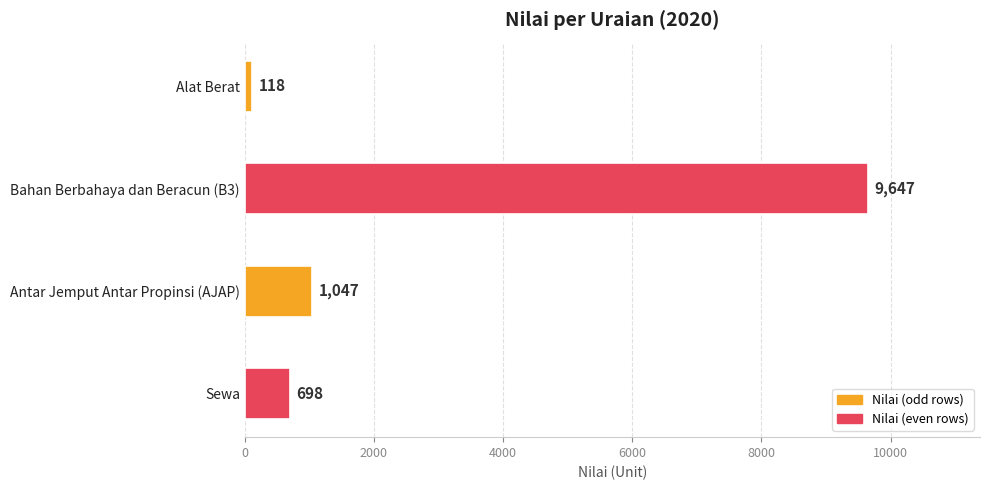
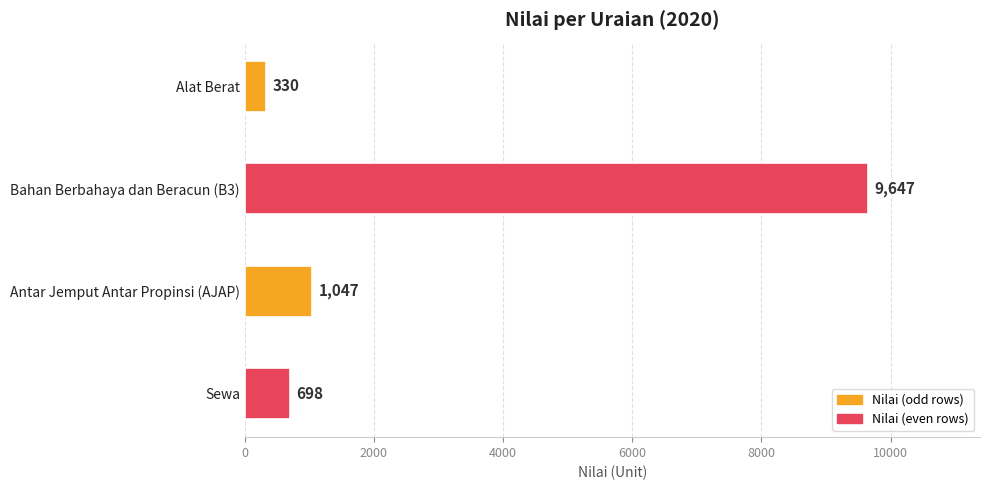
Alat Berat: 118 -> 330
